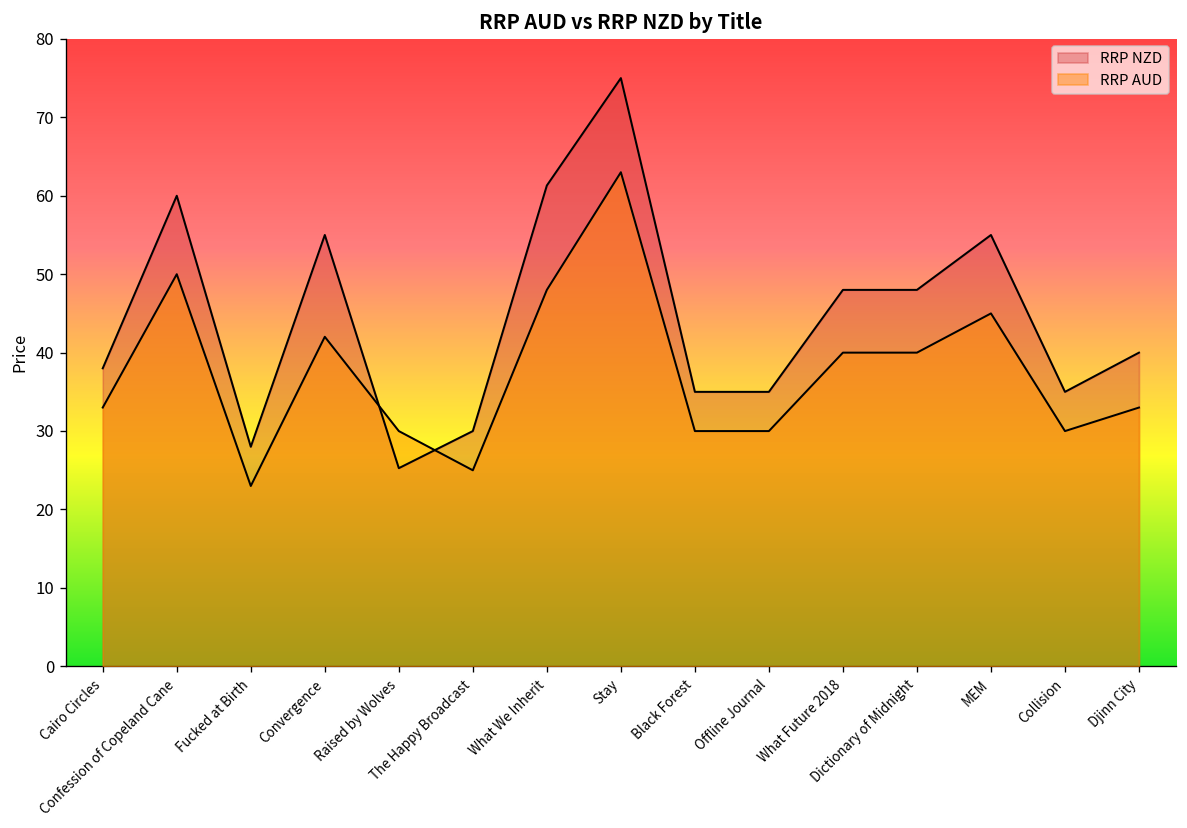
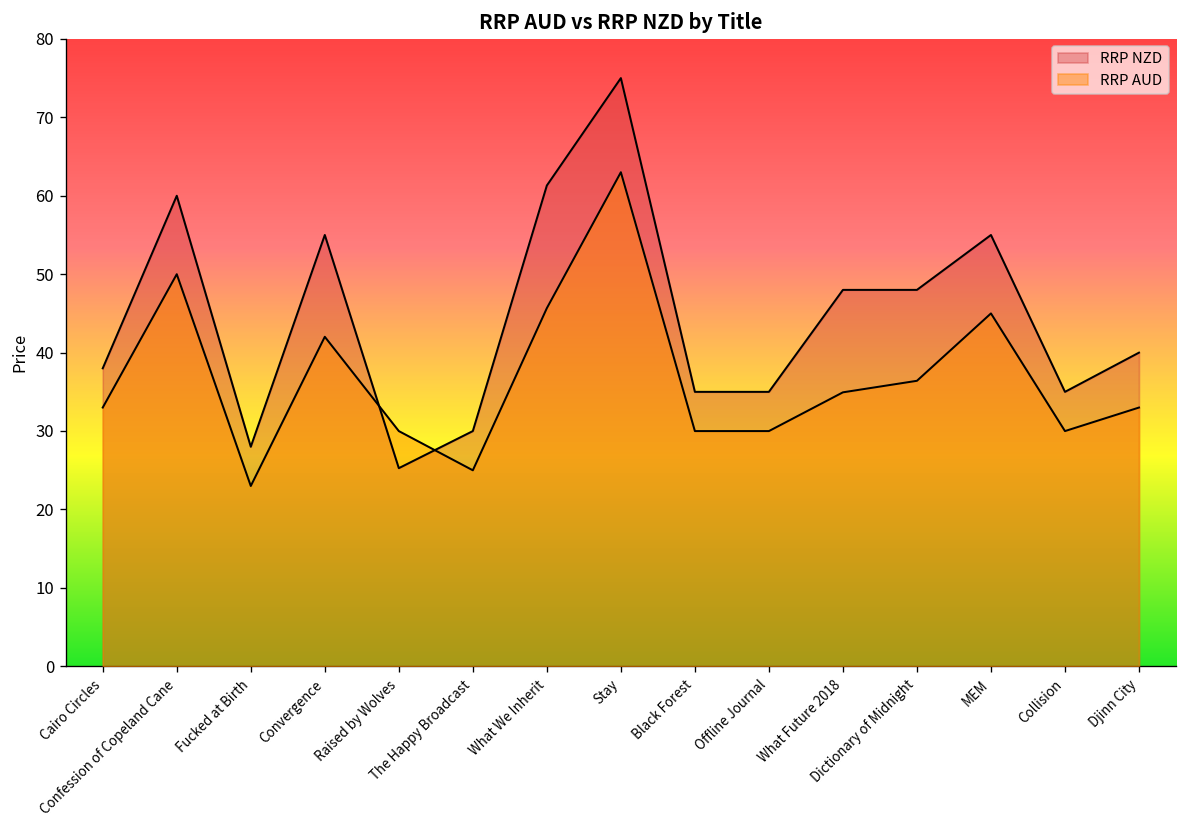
RRP AUD, What We Inherit: 48 -> 46
RRP AUD, What Future 2018: 40 -> 35
RRP AUD, Dictionary of Midnight: 40 -> 36
